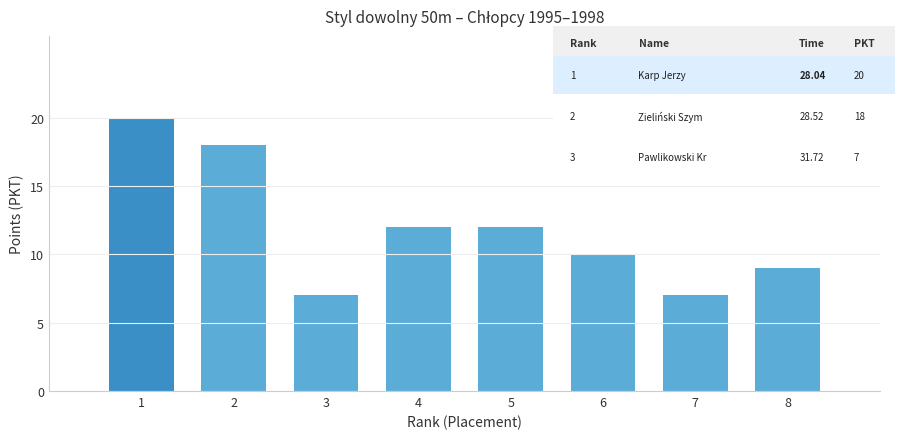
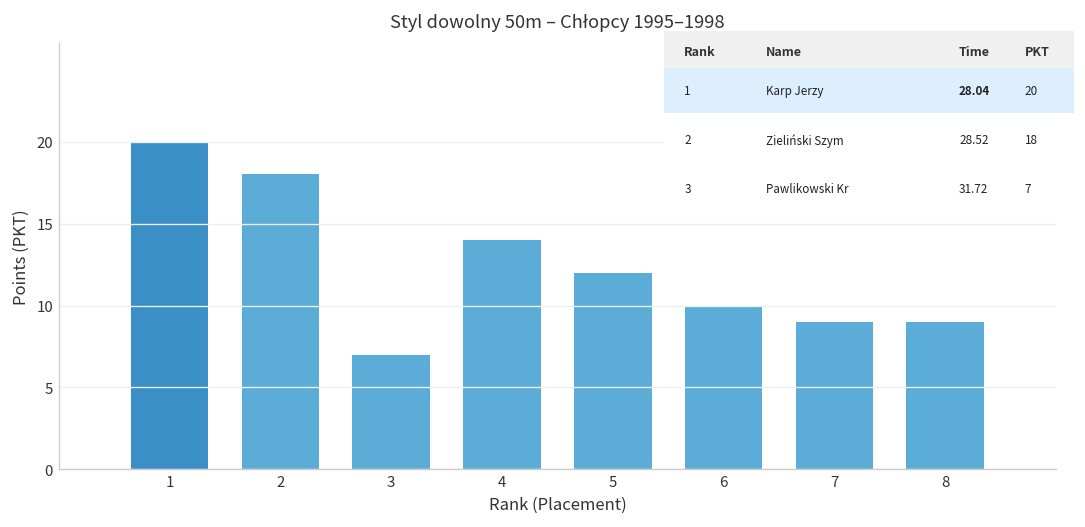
4: 12 -> 14
7: 7 -> 9
